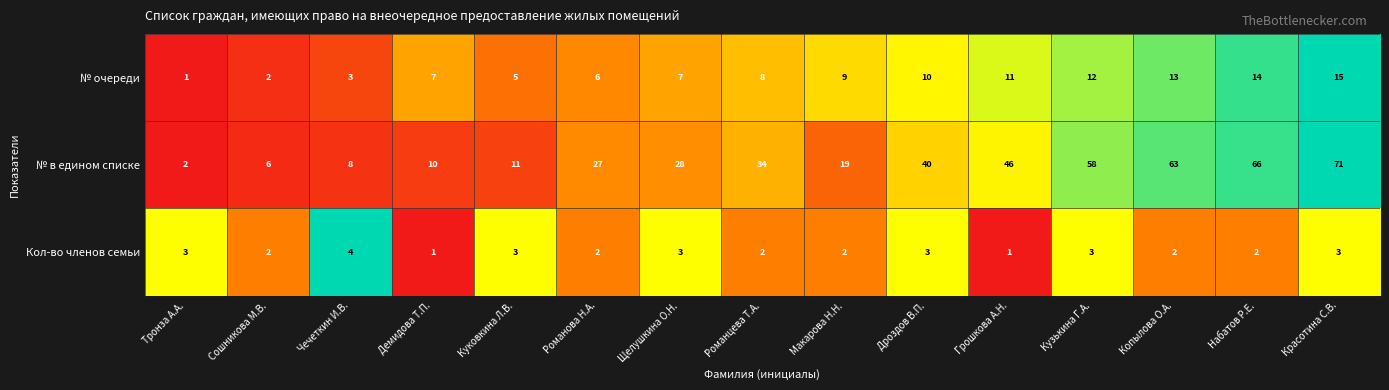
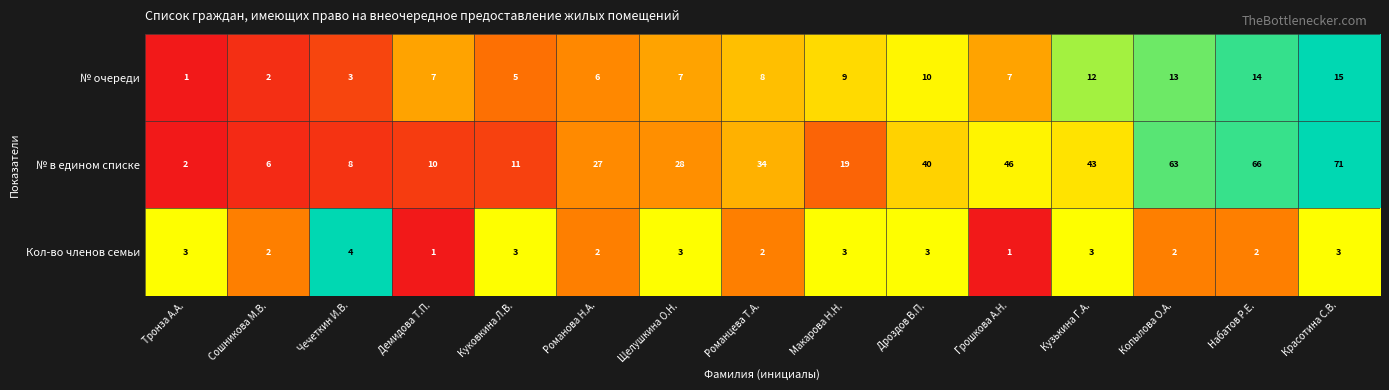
№ очереди, Грошкова А.Н.: 11 -> 7
№ в едином списке, Кузькина Г.А.: 58 -> 43
Кол-во членов семьи, Макарова Н.Н.: 2 -> 3
